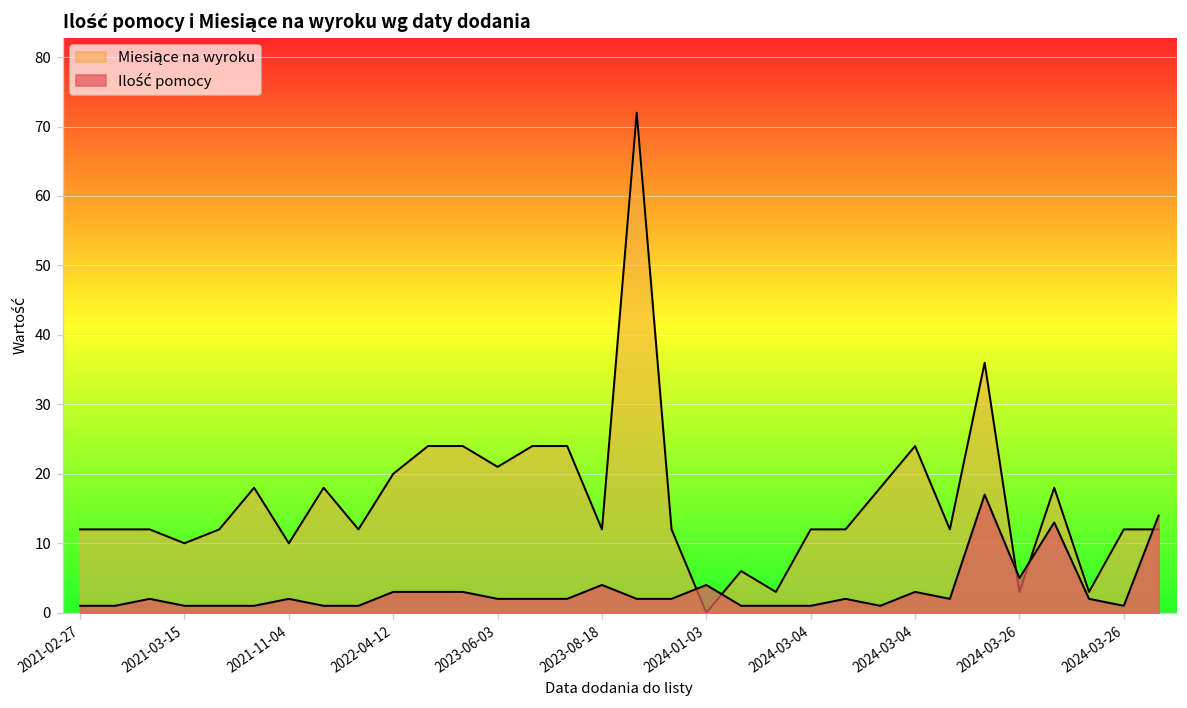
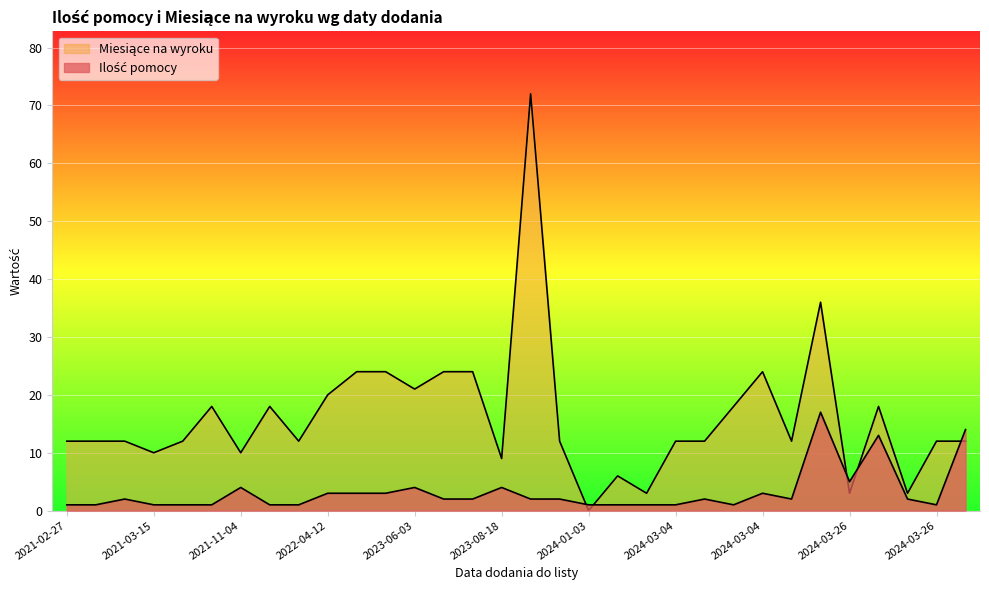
Ilość pomocy, 2021-11-04: 2 -> 4
Ilość pomocy, 2023-06-03: 2 -> 4
Miesiące na wyroku, 2023-08-18: 12 -> 9
Ilość pomocy, 2024-01-03: 4 -> 1
